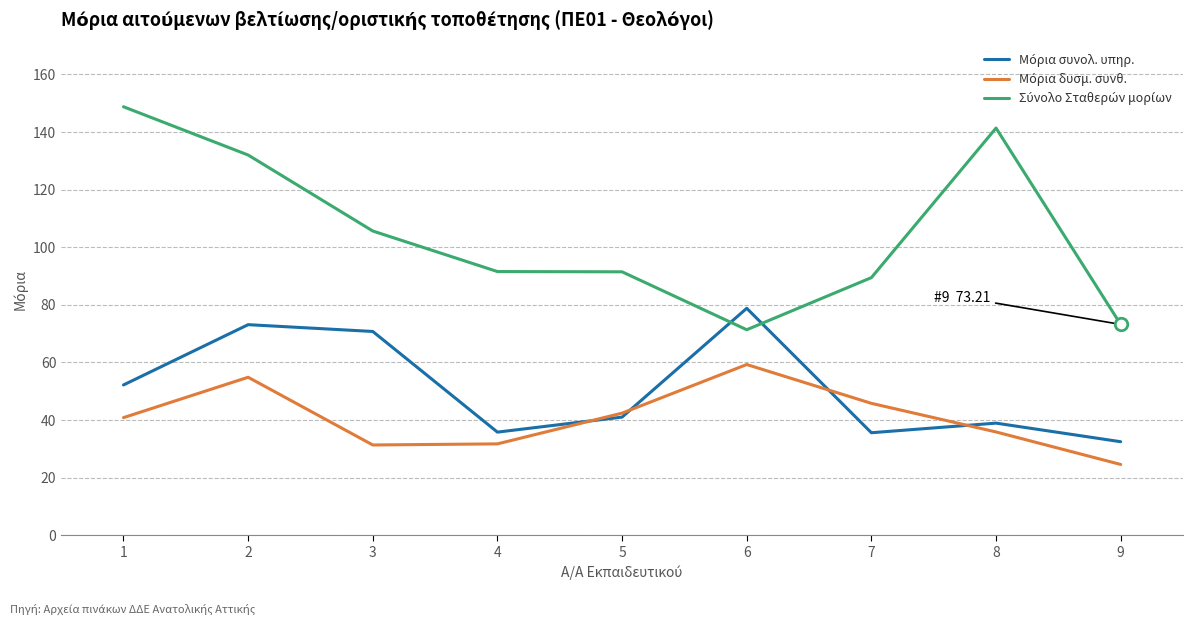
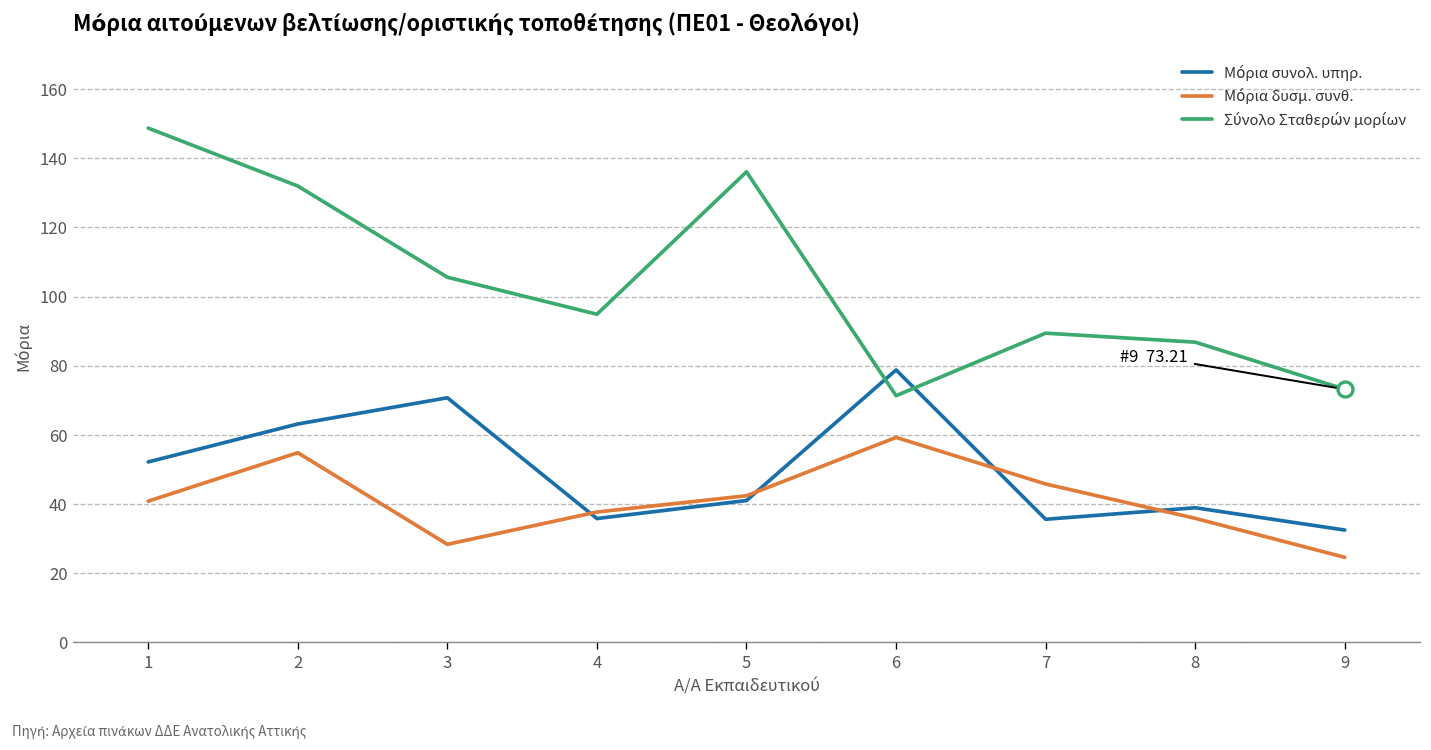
Μόρια συνολ. υπηρ., 2: 73 -> 63
Μόρια δυσμ. συνθ., 3: 31 -> 28
Μόρια δυσμ. συνθ., 4: 32 -> 38
Σύνολο Σταθερών μορίων, 4: 92 -> 95
Σύνολο Σταθερών μορίων, 5: 91 -> 136
Σύνολο Σταθερών μορίων, 8: 141 -> 87
